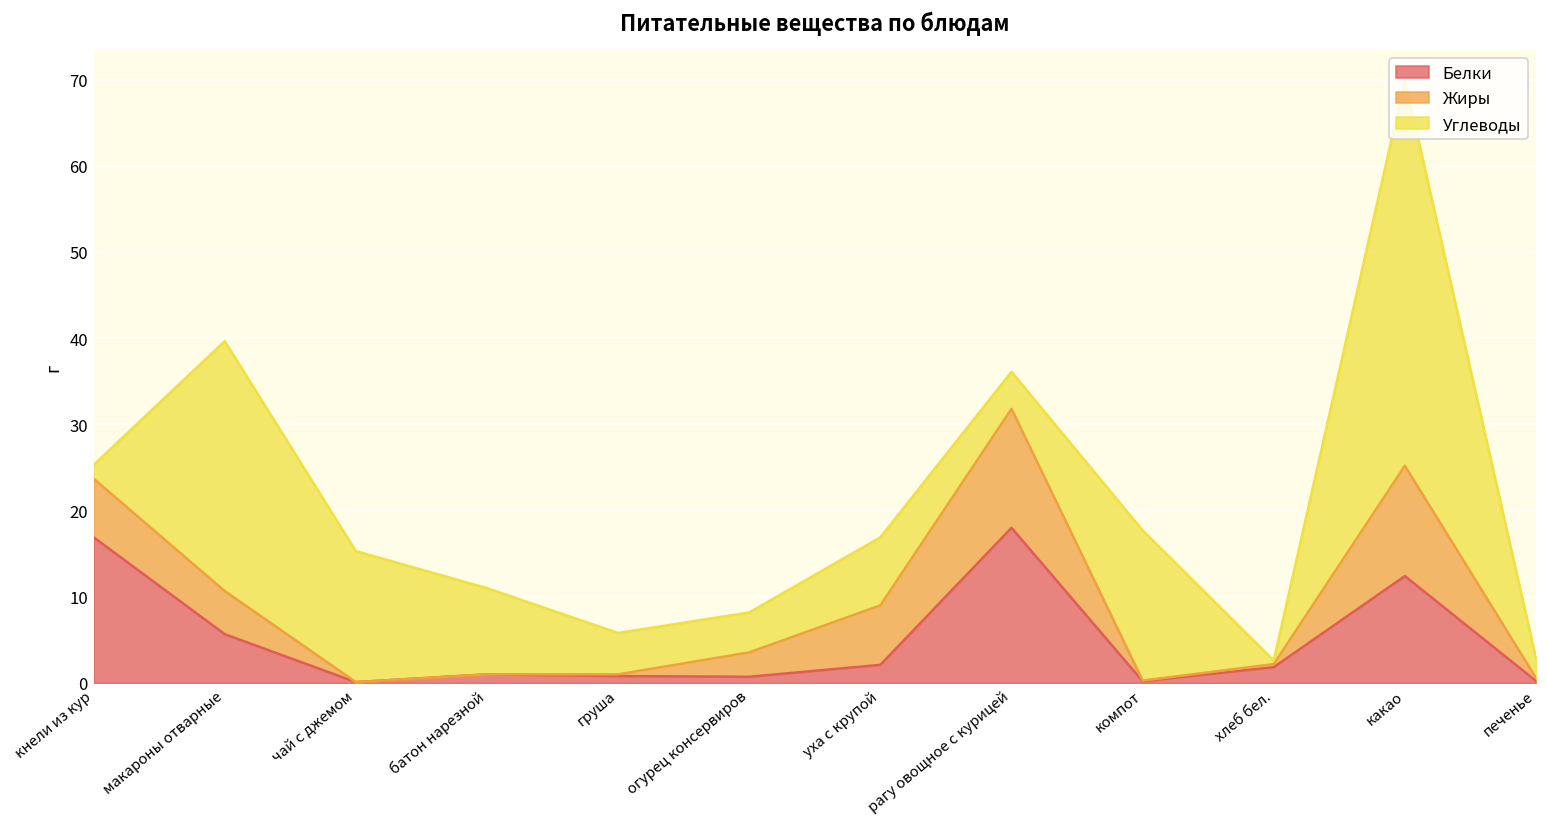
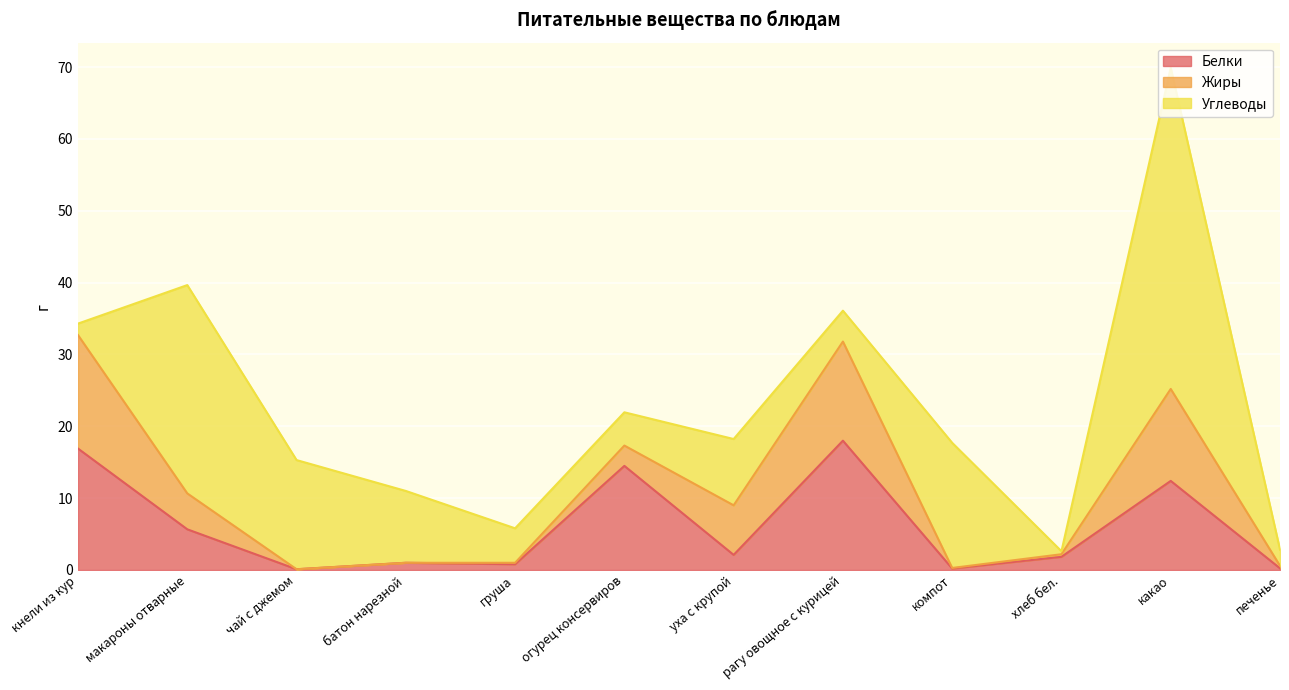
Жиры, кнели из кур: 7 -> 16
Белки, огурец консервиров: 1 -> 14
Углеводы, уха с крупой: 8 -> 9
